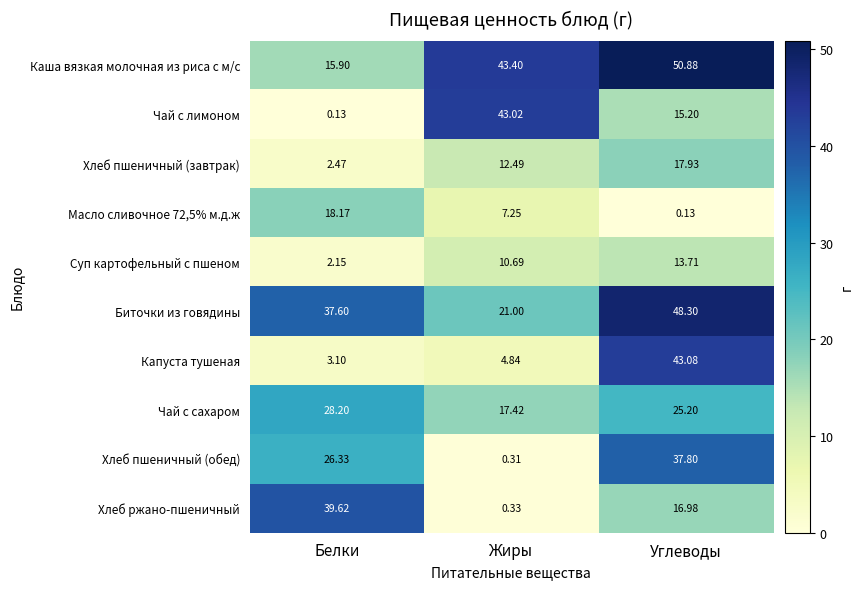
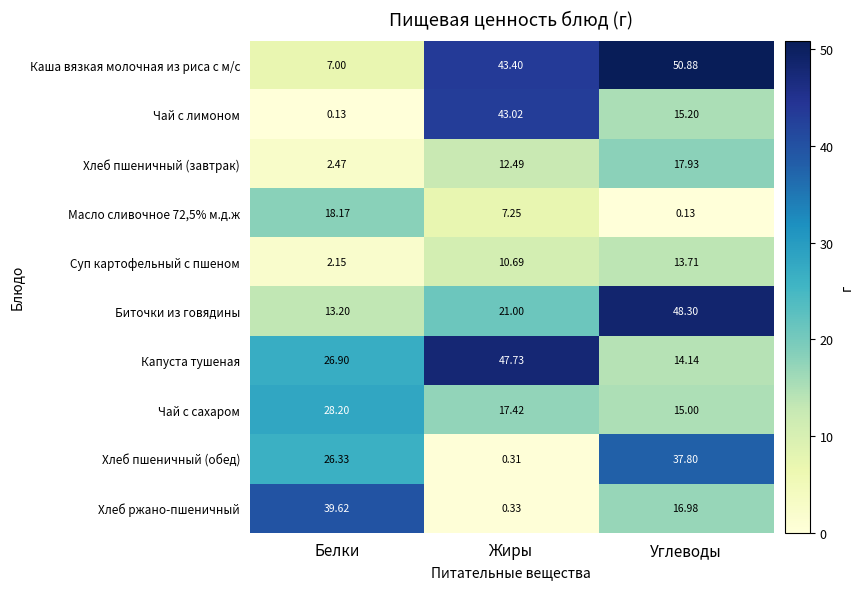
Каша вязкая молочная из риса с м/с, Белки: 15.90 -> 7.00
Биточки из говядины, Белки: 37.60 -> 13.20
Капуста тушеная, Белки: 3.10 -> 26.90
Капуста тушеная, Жиры: 4.84 -> 47.73
Капуста тушеная, Углеводы: 43.08 -> 14.14
Чай с сахаром, Углеводы: 25.20 -> 15.00
